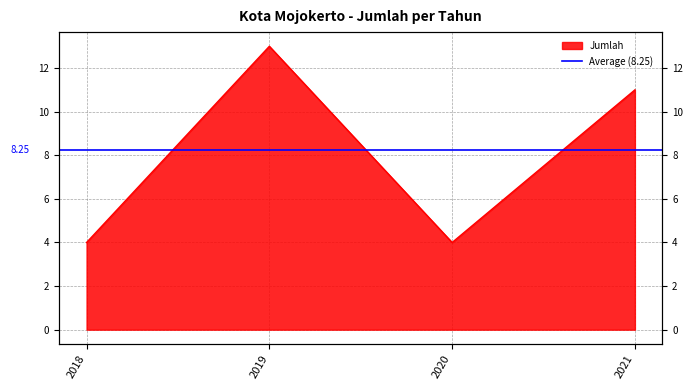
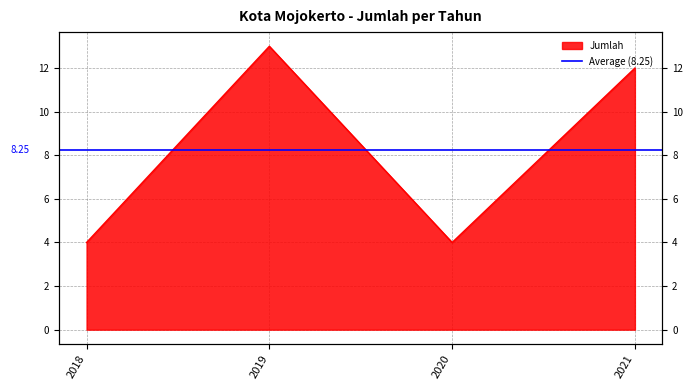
2021: 11 -> 12
